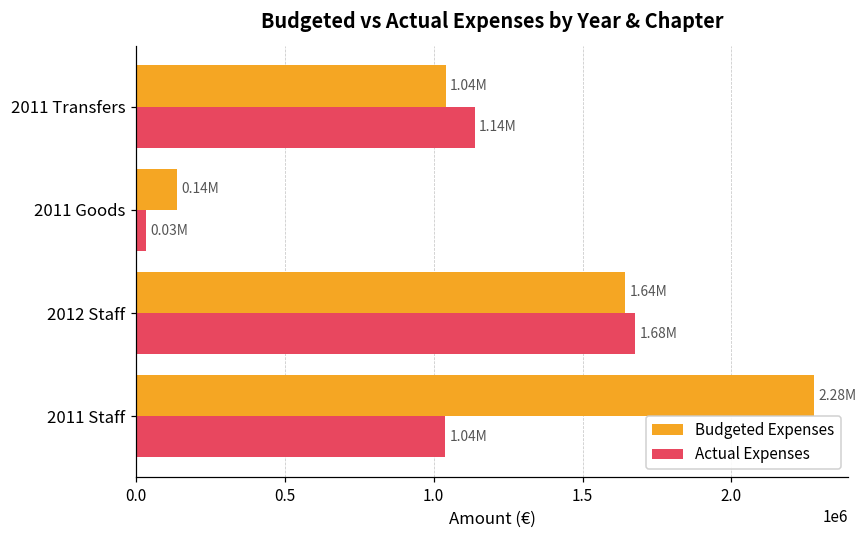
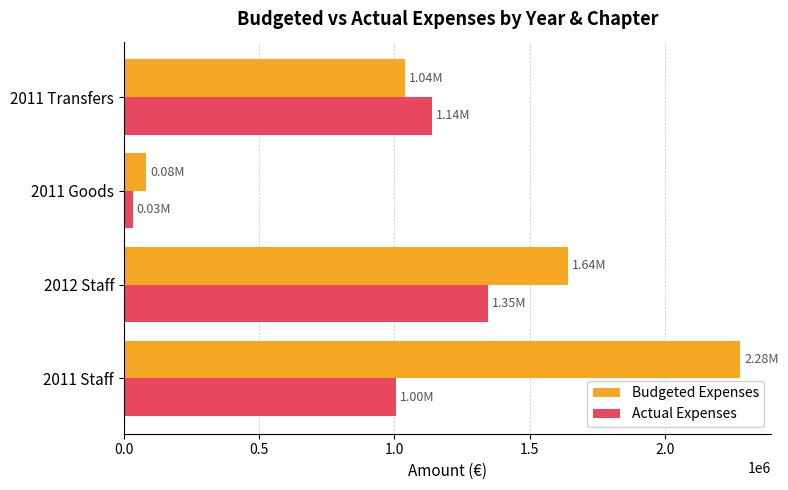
Budgeted Expenses, 2011 Goods: 0.14M -> 0.08M
Actual Expenses, 2012 Staff: 1.68M -> 1.35M
Actual Expenses, 2011 Staff: 1.04M -> 1.00M
